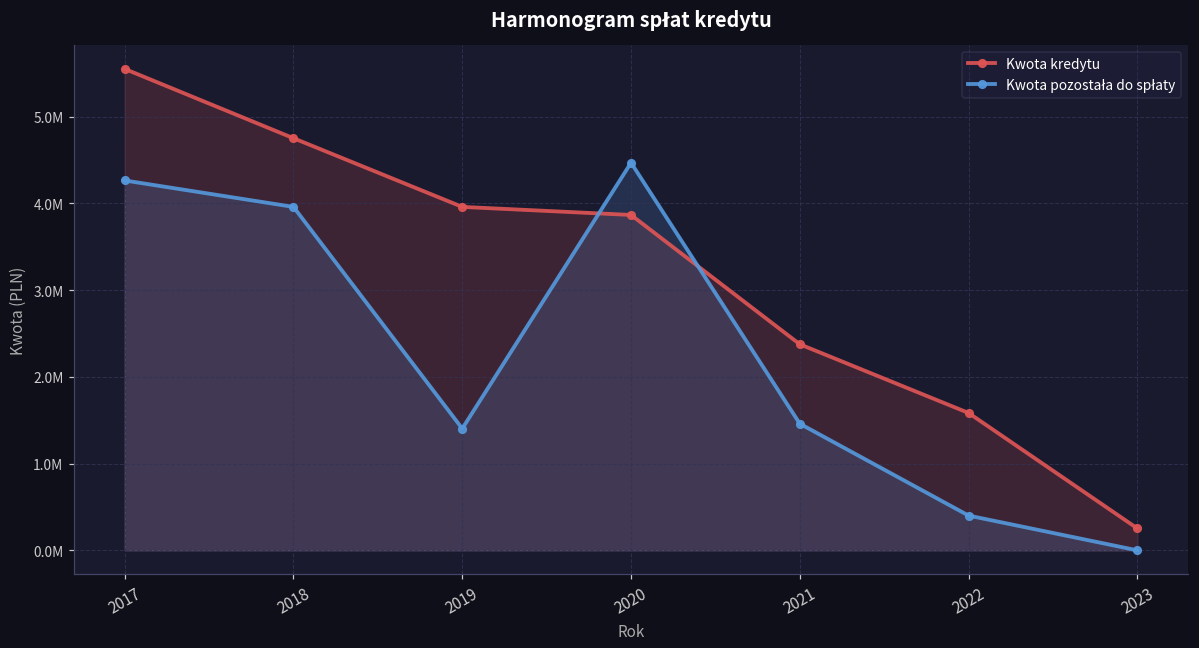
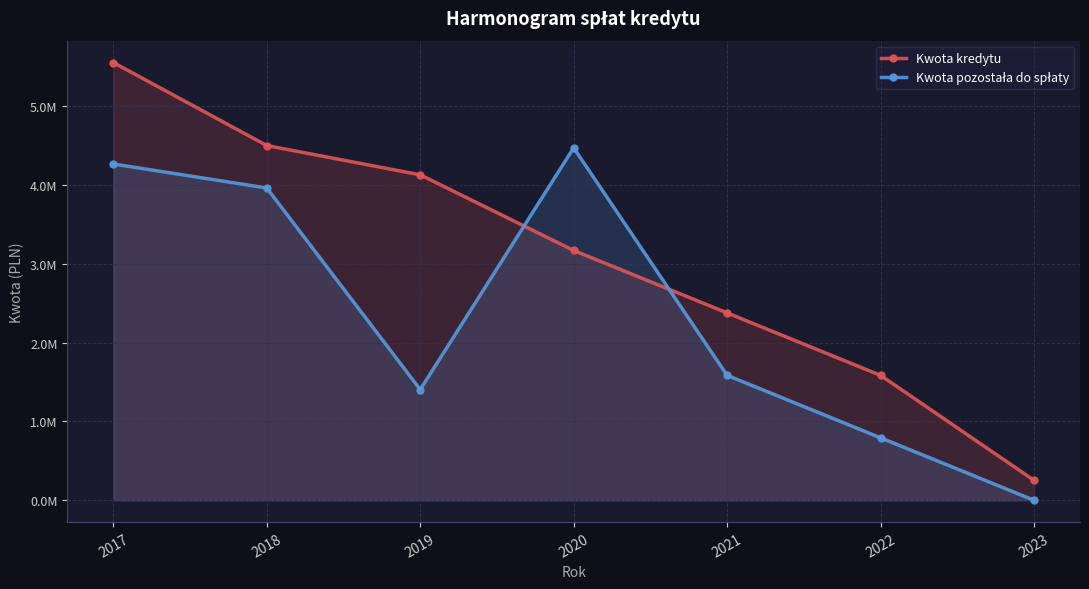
Kwota kredytu, 2018: 4800000 -> 4500000
Kwota kredytu, 2019: 4000000 -> 4100000
Kwota kredytu, 2020: 3900000 -> 3200000
Kwota pozostała do spłaty, 2021: 1500000 -> 1600000
Kwota pozostała do spłaty, 2022: 400000 -> 800000
